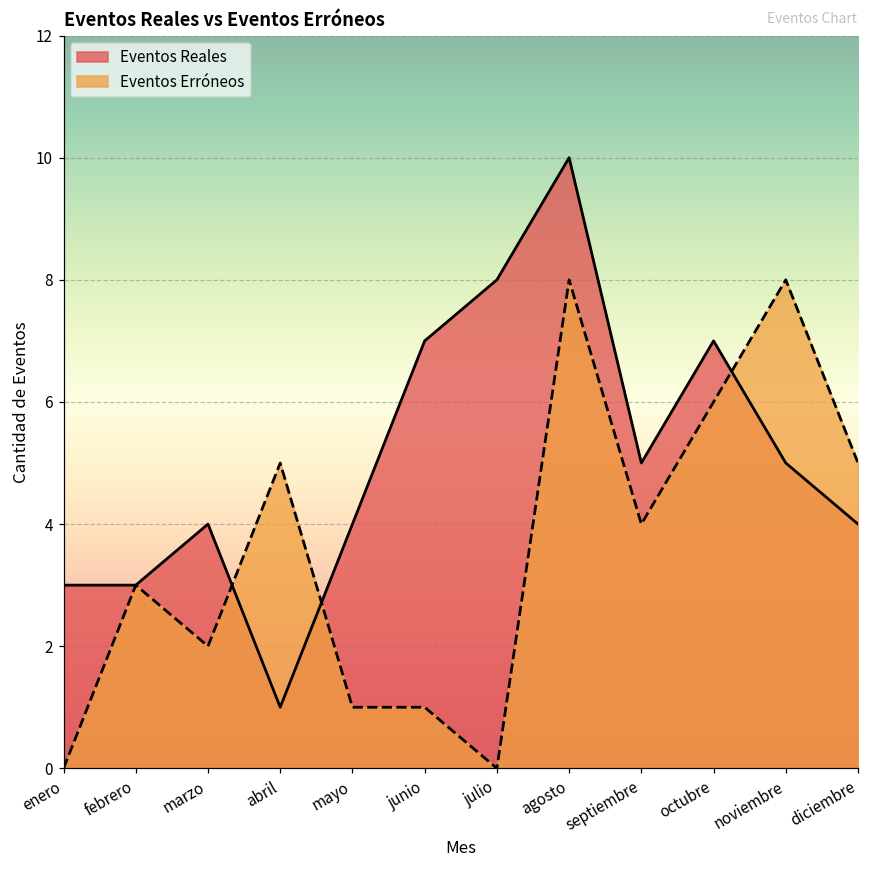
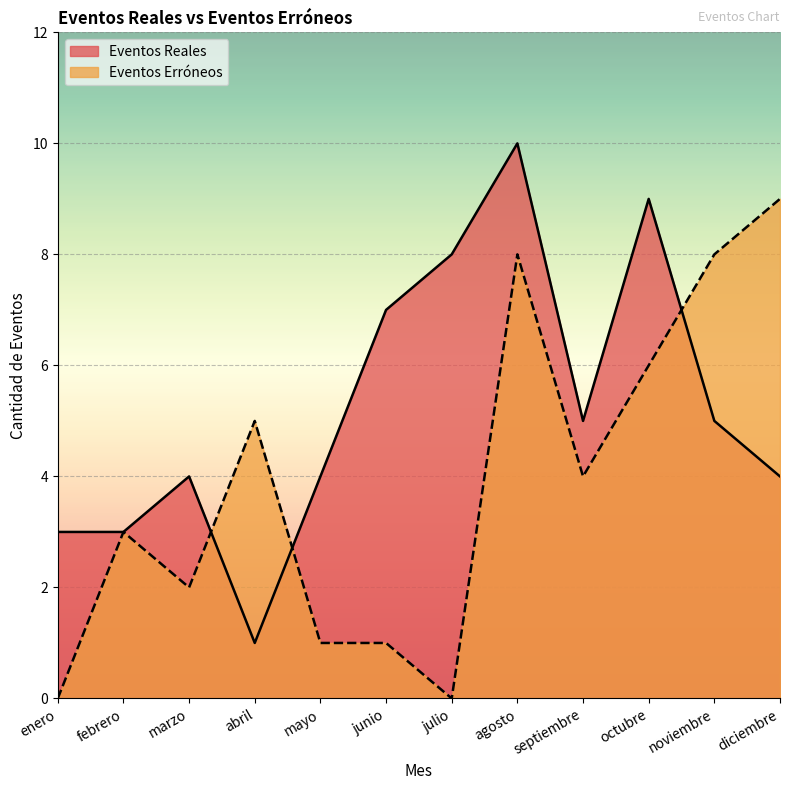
Eventos Reales, octubre: 7 -> 9
Eventos Erróneos, diciembre: 5 -> 9
